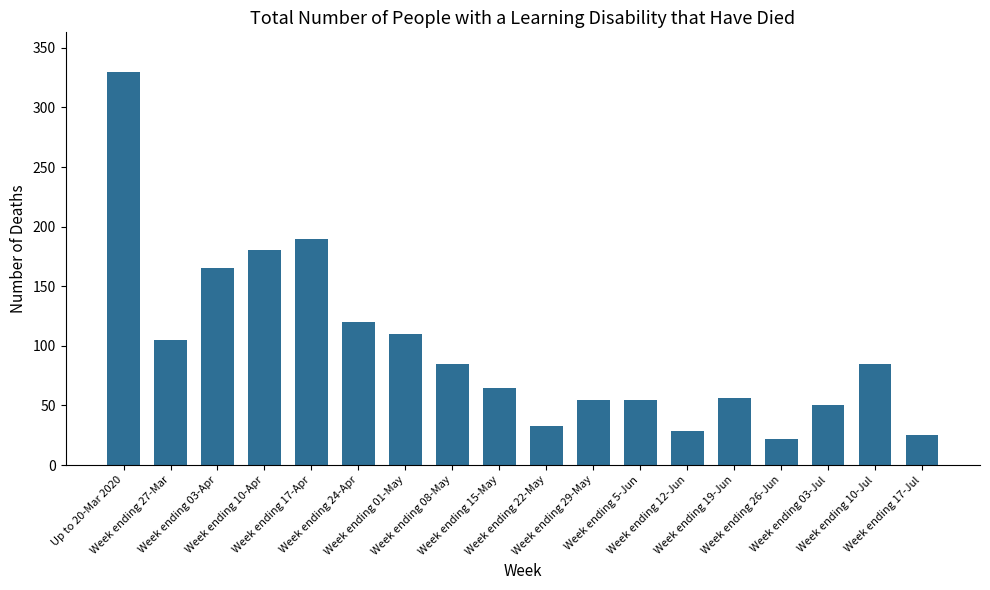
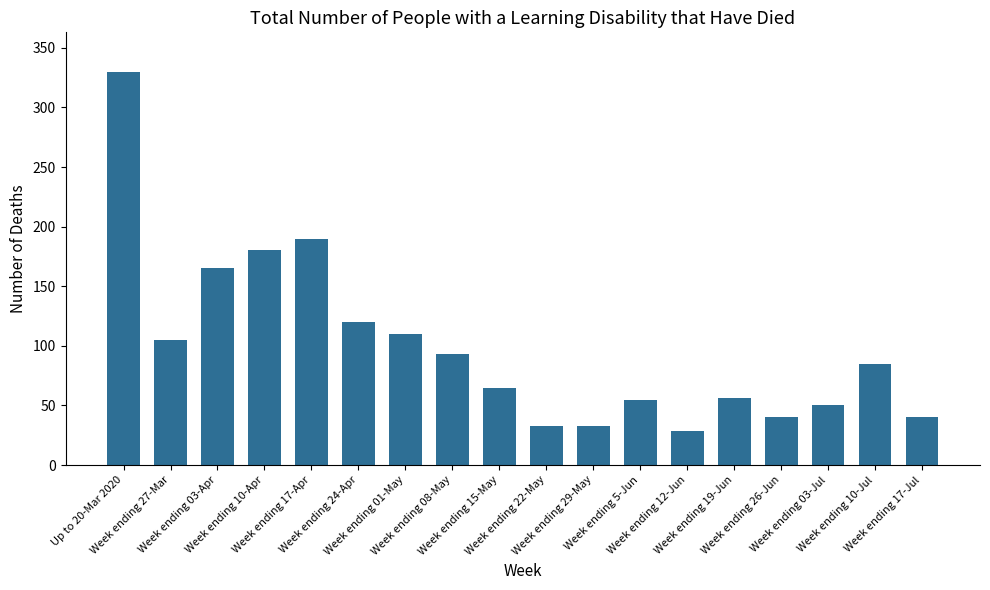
Week ending 08-May: 85 -> 93
Week ending 29-May: 55 -> 33
Week ending 26-Jun: 22 -> 40
Week ending 17-Jul: 25 -> 40
